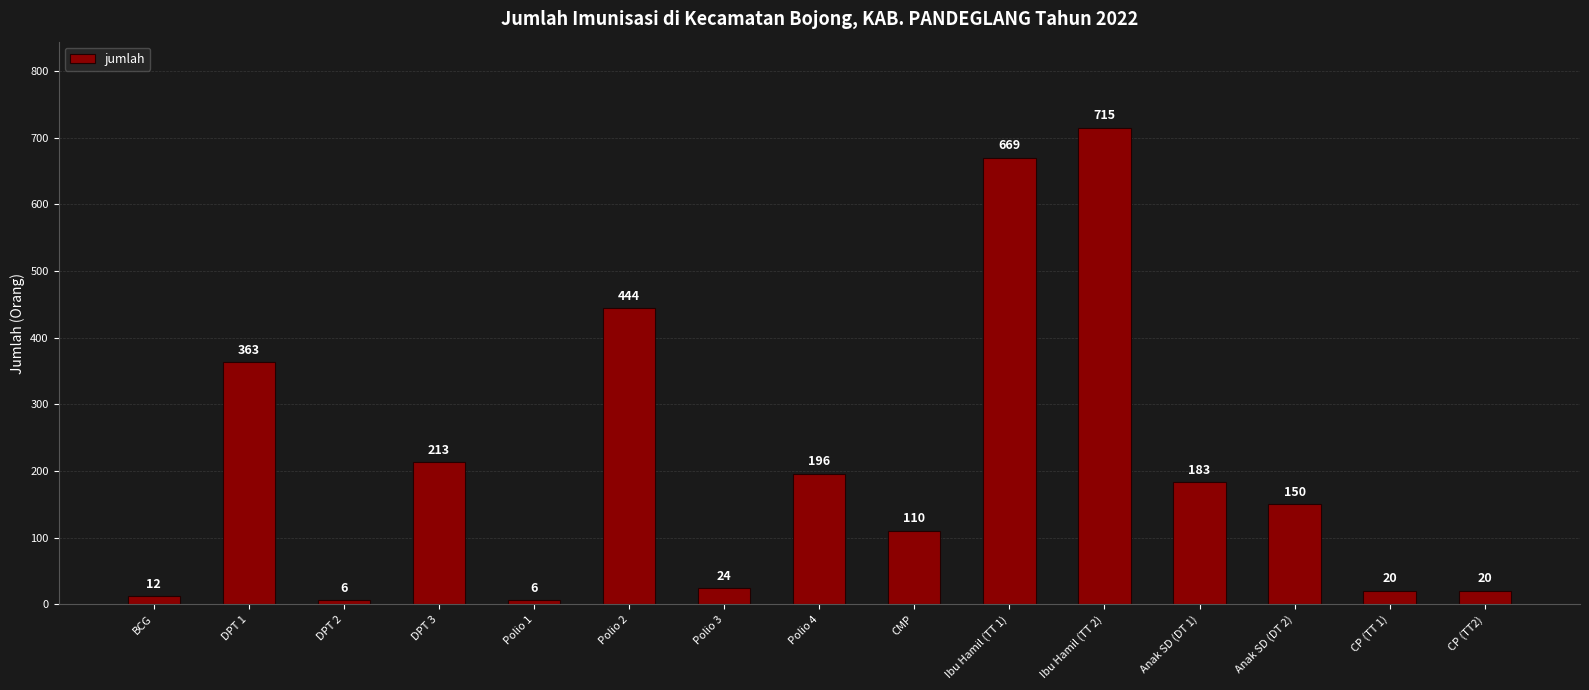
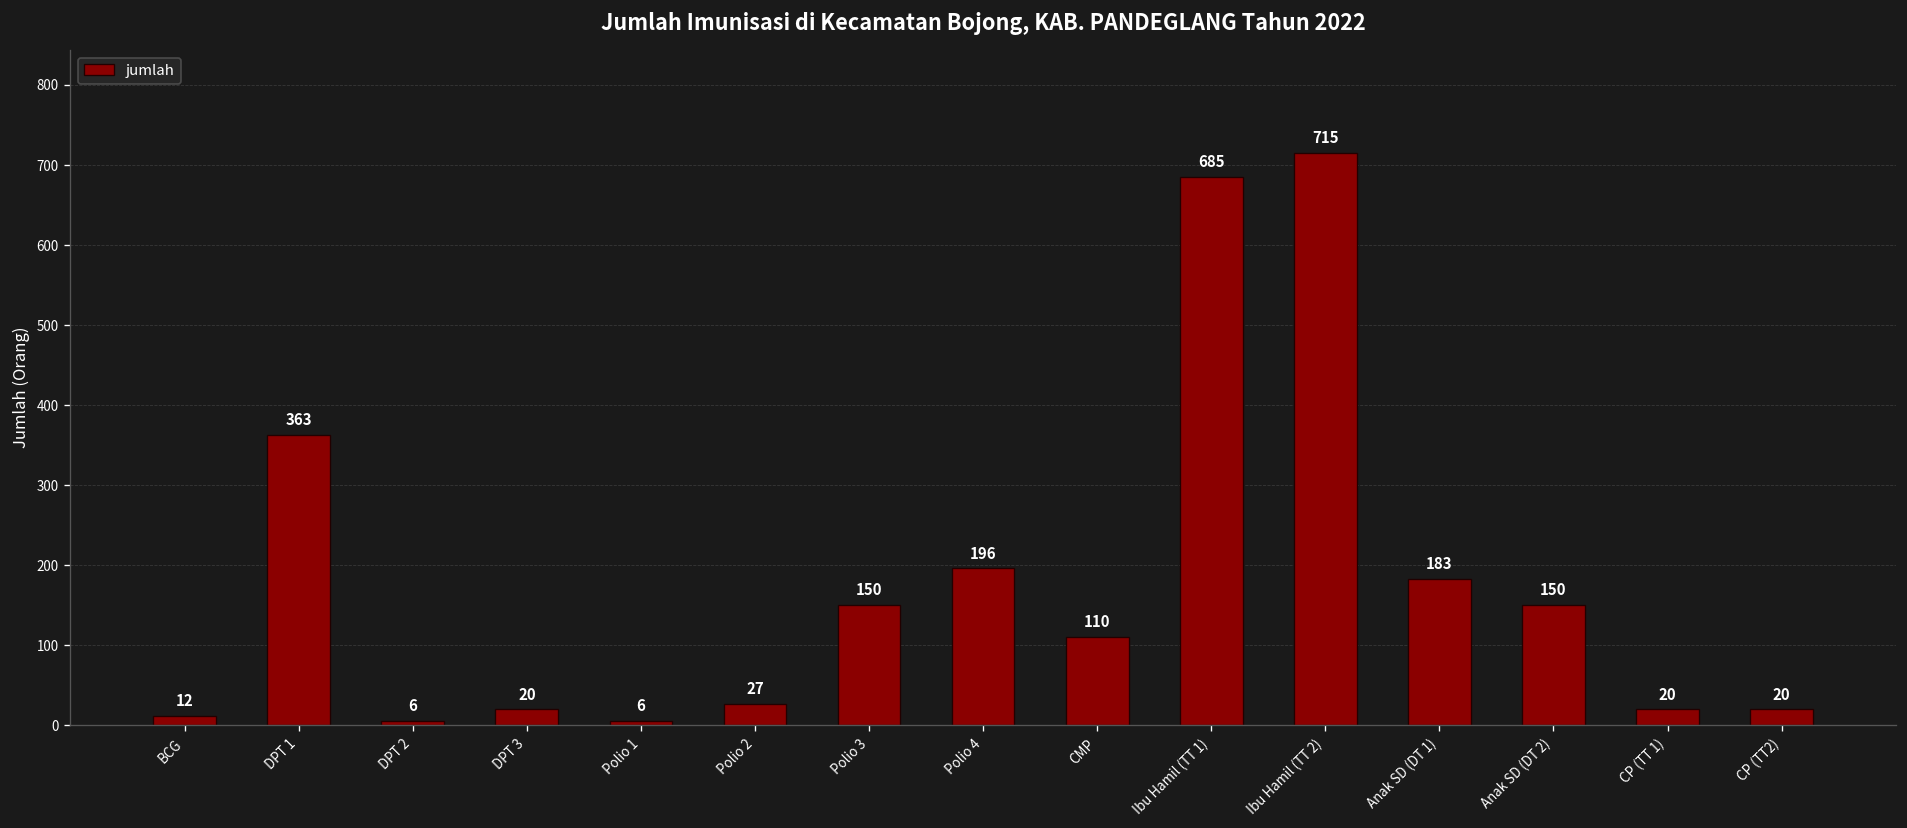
DPT 3: 213 -> 20
Polio 2: 444 -> 27
Polio 3: 24 -> 150
Ibu Hamil (TT 1): 669 -> 685
